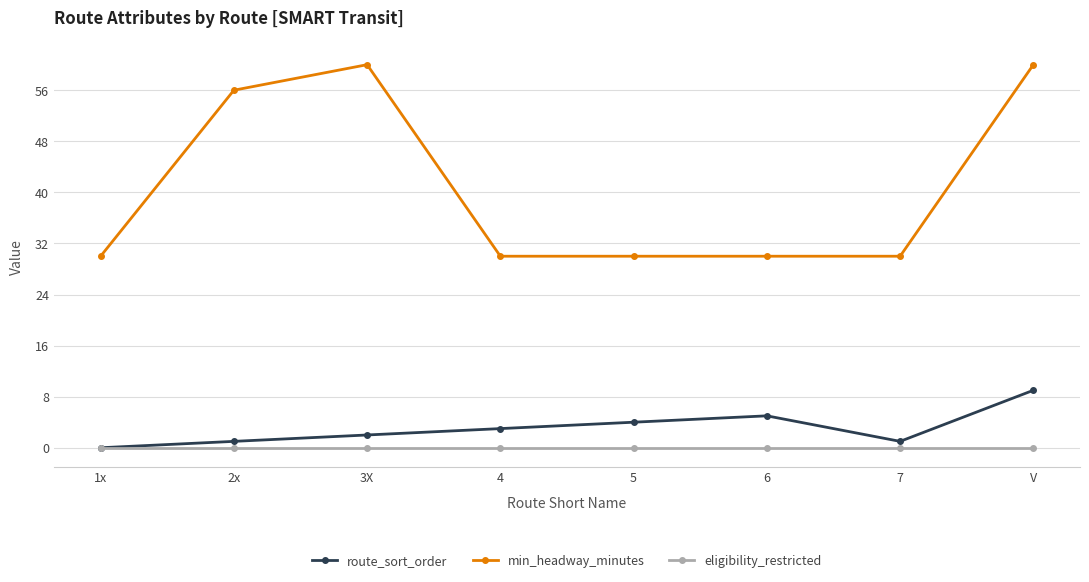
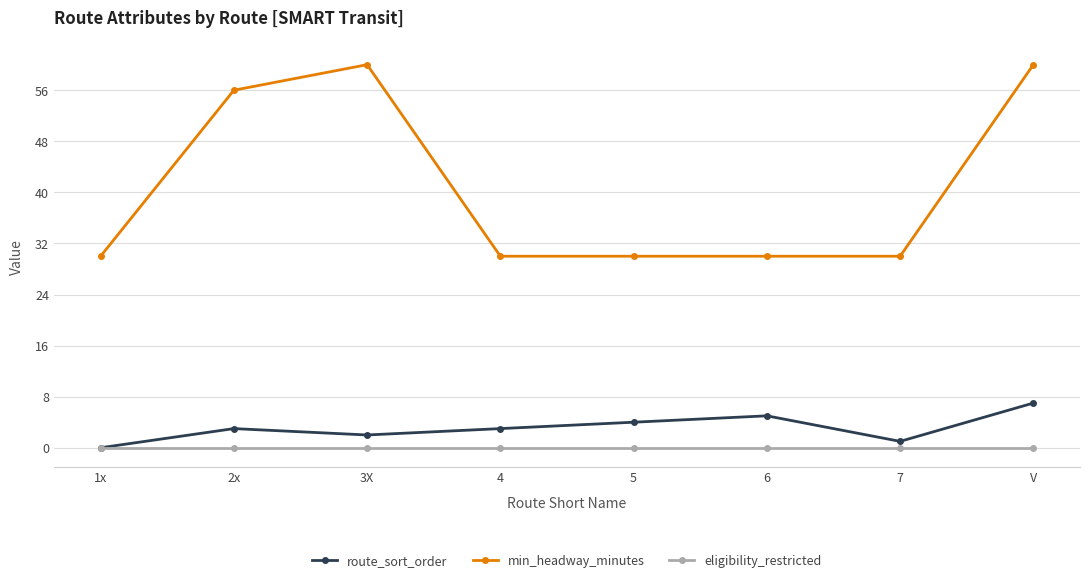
route_sort_order, 2x: 1 -> 3
route_sort_order, V: 9 -> 7
